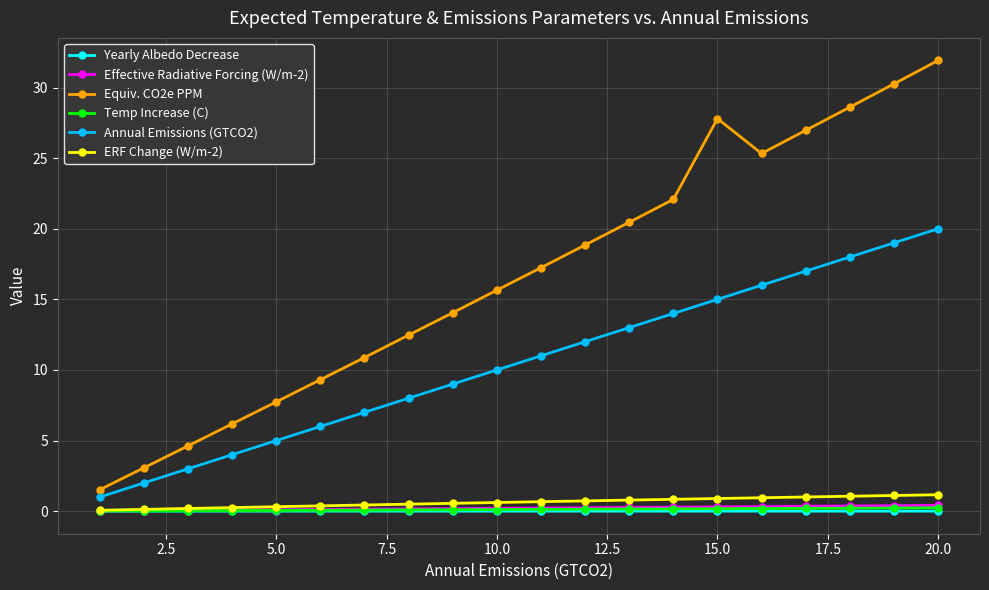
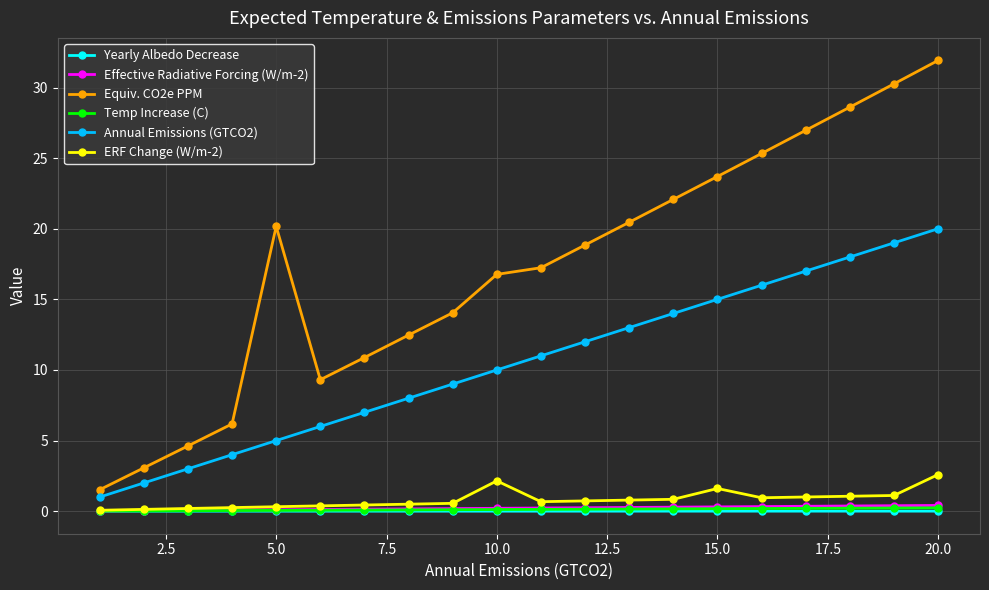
Equiv. CO2e PPM, 5.0: 7.7 -> 20.2
Equiv. CO2e PPM, 10.0: 15.7 -> 16.8
ERF Change (W/m-2), 10.0: 0.6 -> 2.1
Equiv. CO2e PPM, 15.0: 27.8 -> 23.7
ERF Change (W/m-2), 15.0: 0.9 -> 1.6
ERF Change (W/m-2), 20.0: 1.2 -> 2.6
